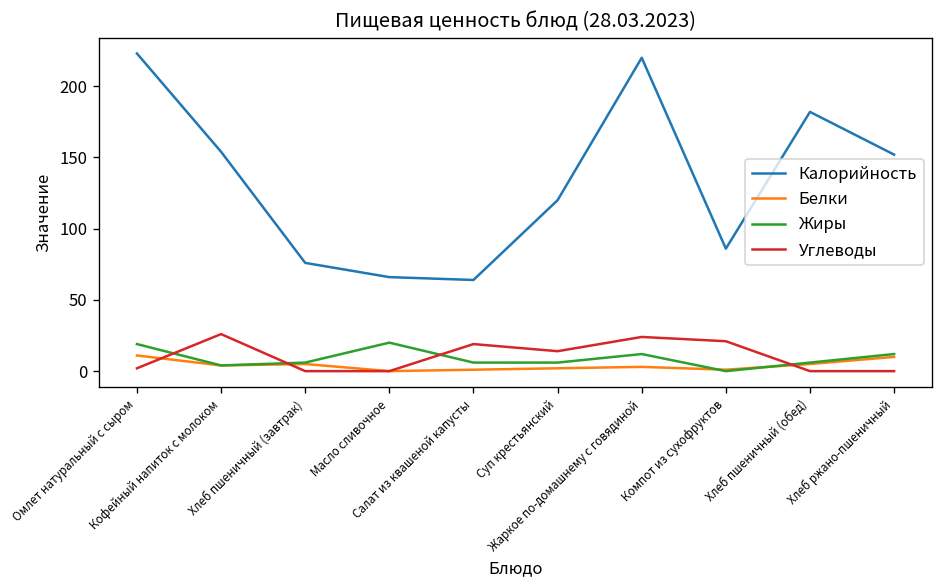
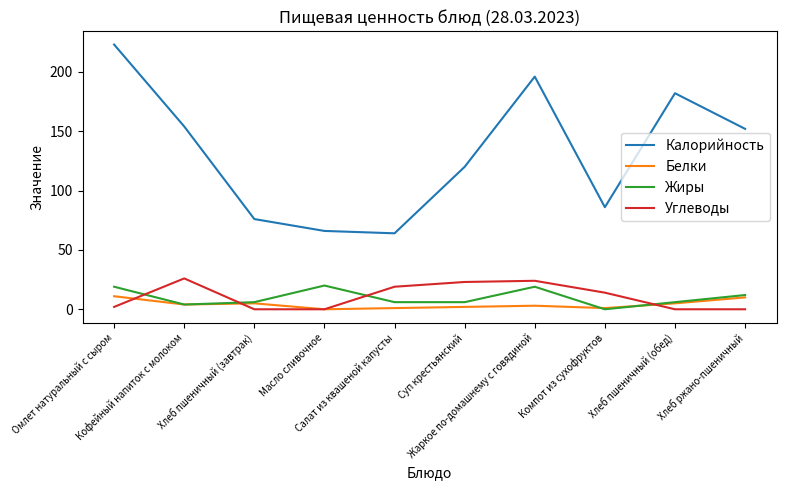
Углеводы, Суп крестьянский: 14 -> 23
Калорийность, Жаркое по-домашнему с говядиной: 220 -> 196
Жиры, Жаркое по-домашнему с говядиной: 12 -> 19
Углеводы, Компот из сухофруктов: 21 -> 14
